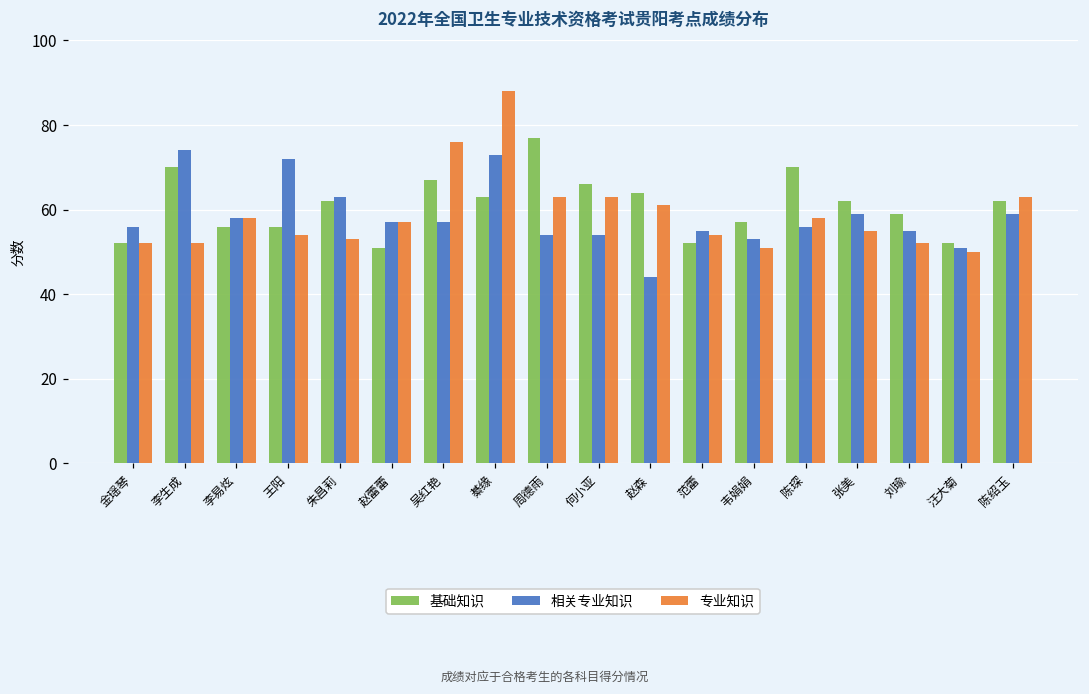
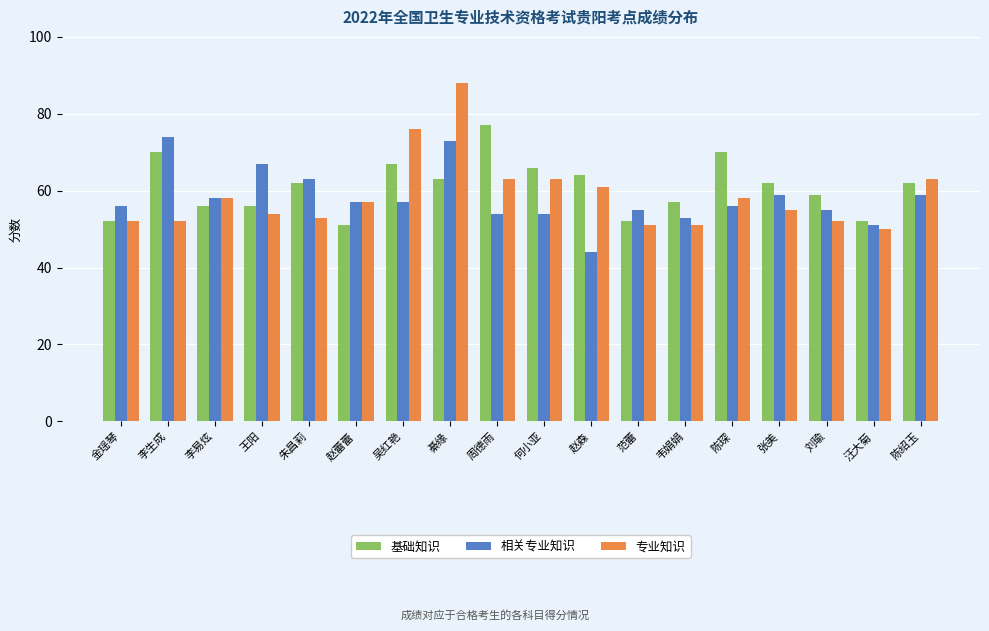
相关专业知识, 王阳: 72 -> 67
专业知识, 范蕾: 54 -> 51
